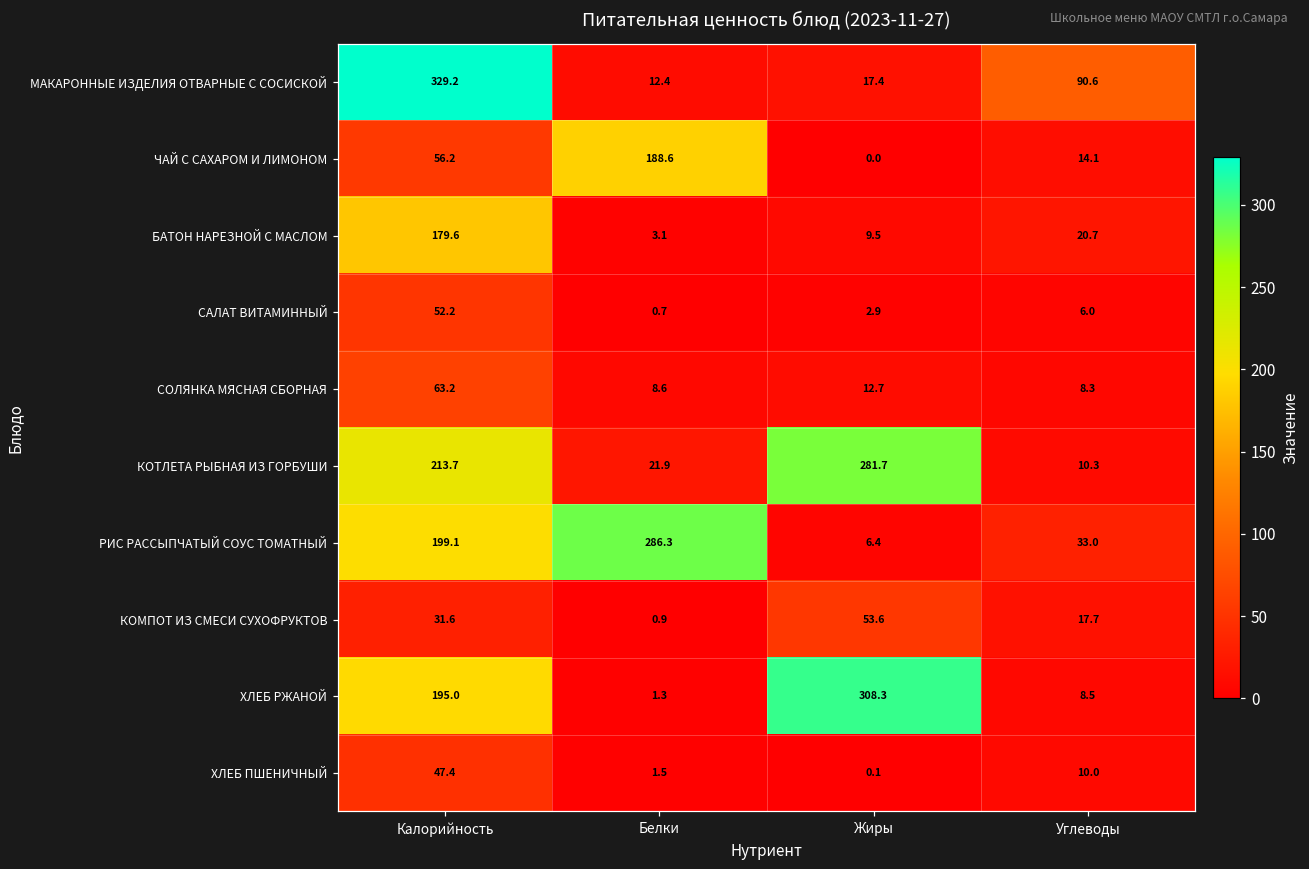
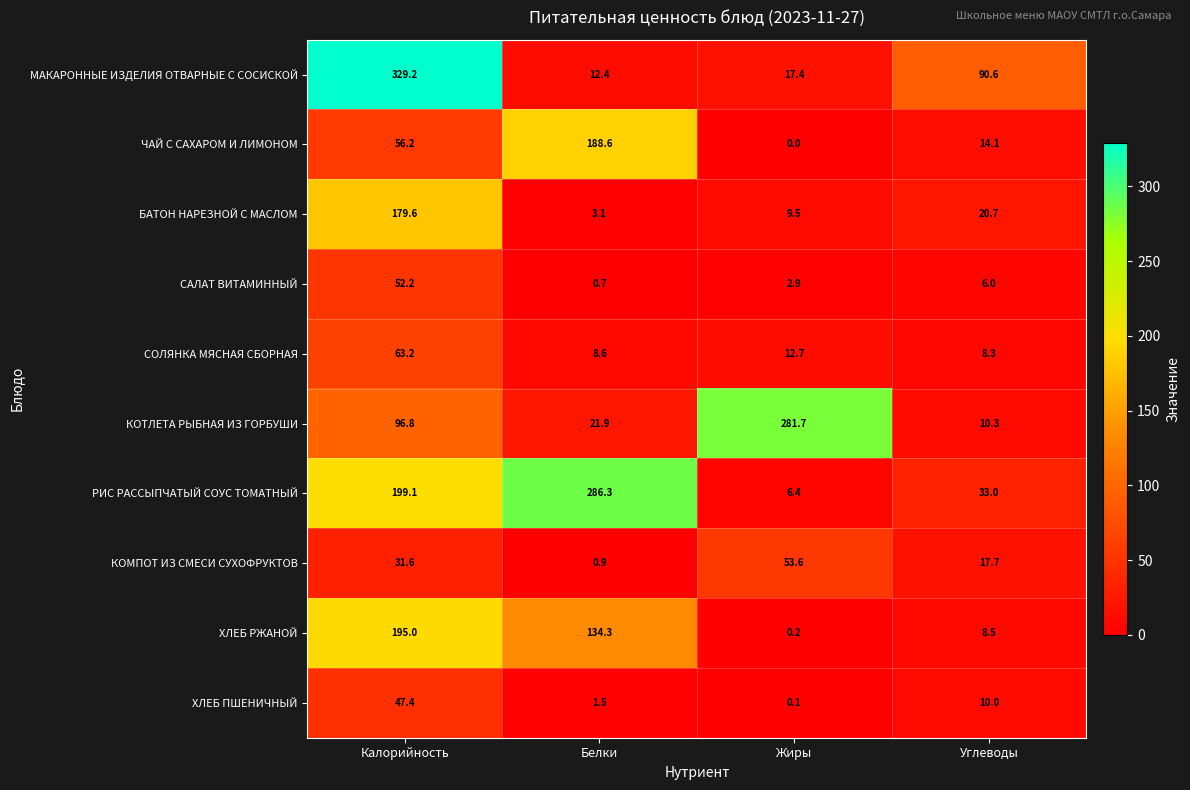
КОТЛЕТА РЫБНАЯ ИЗ ГОРБУШИ, Калорийность: 213.7 -> 96.8
ХЛЕБ РЖАНОЙ, Белки: 1.3 -> 134.3
ХЛЕБ РЖАНОЙ, Жиры: 308.3 -> 0.2
